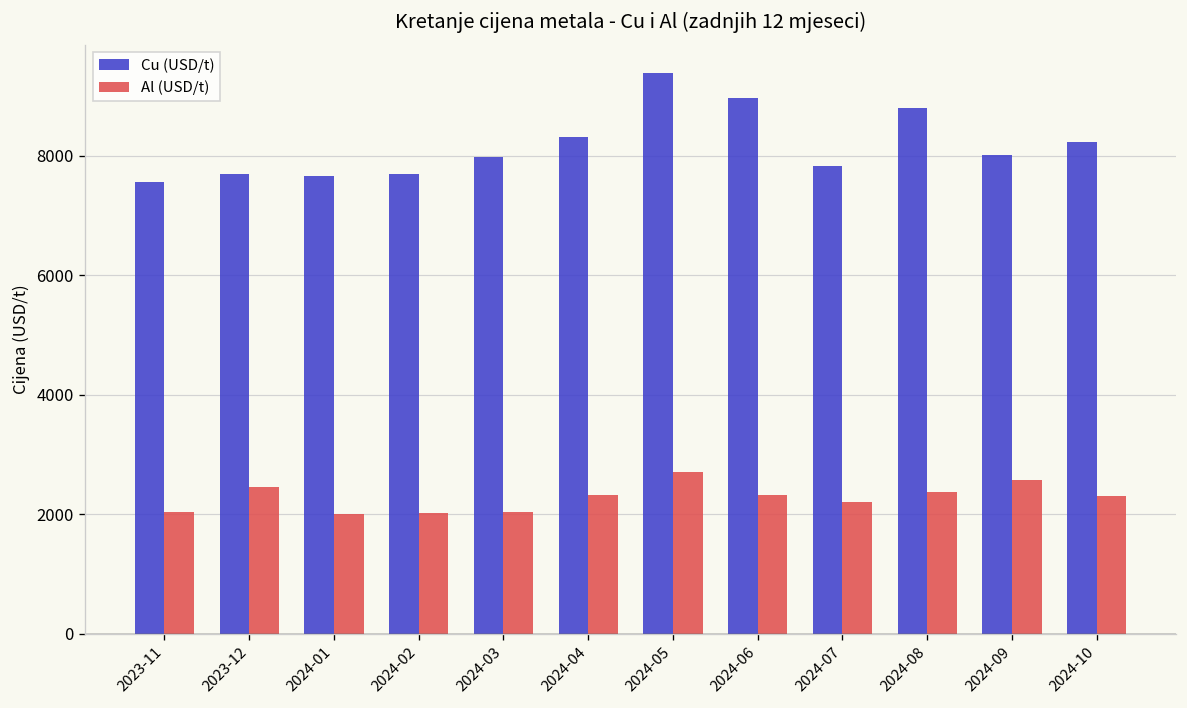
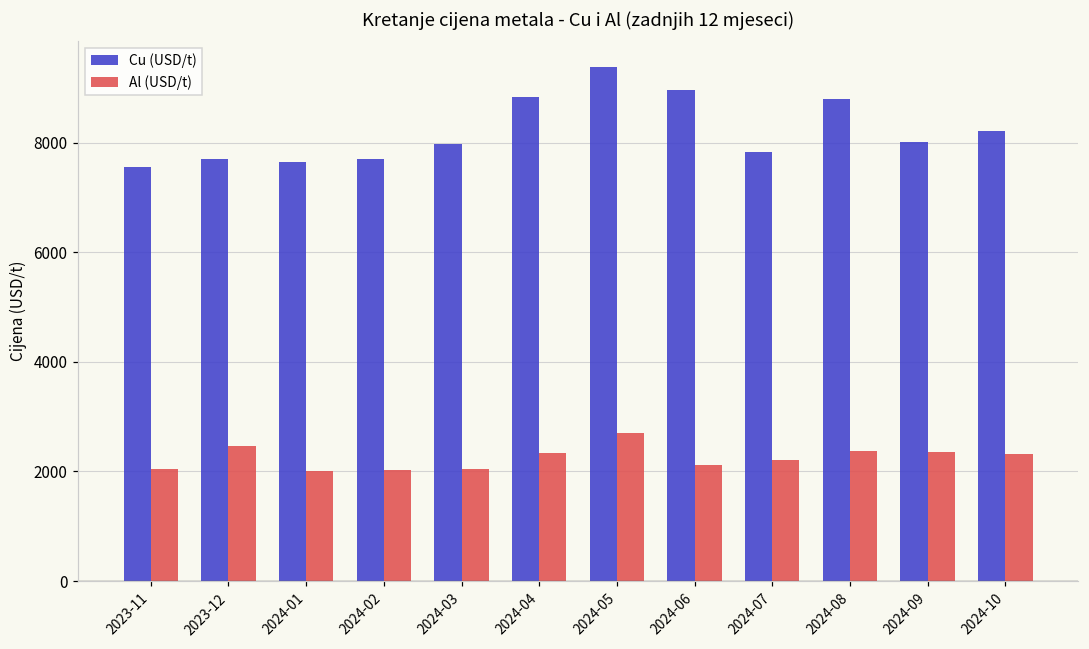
Cu (USD/t), 2024-04: 8300 -> 8800
Al (USD/t), 2024-06: 2300 -> 2100
Al (USD/t), 2024-09: 2600 -> 2400
